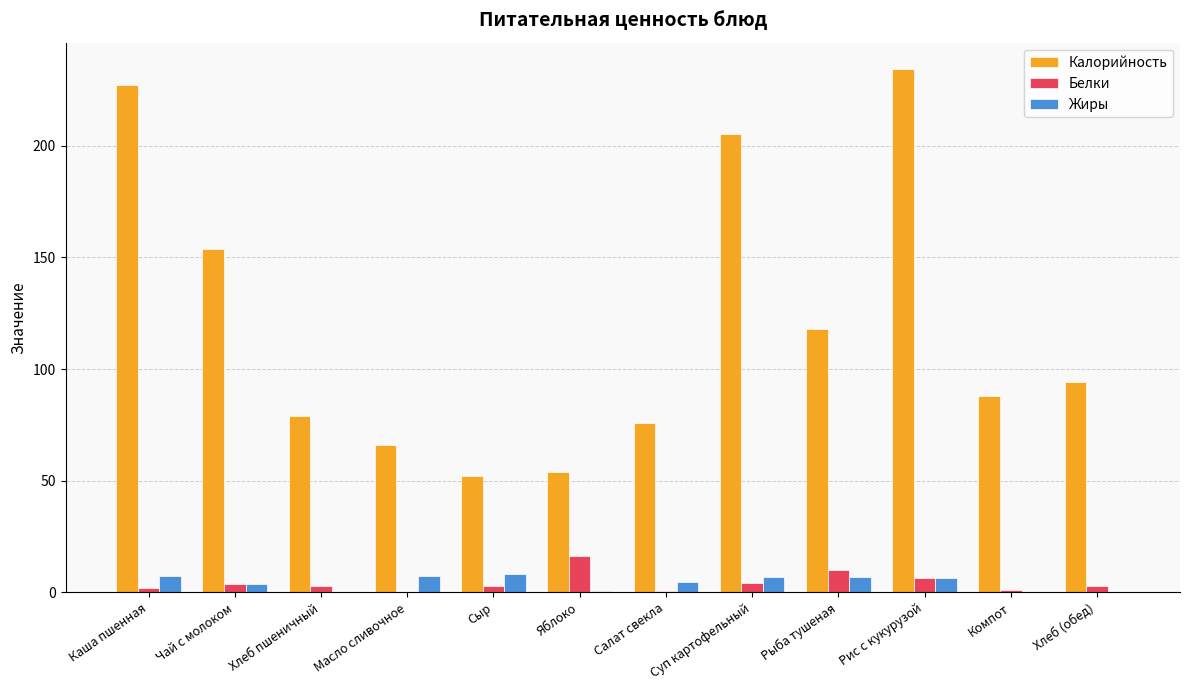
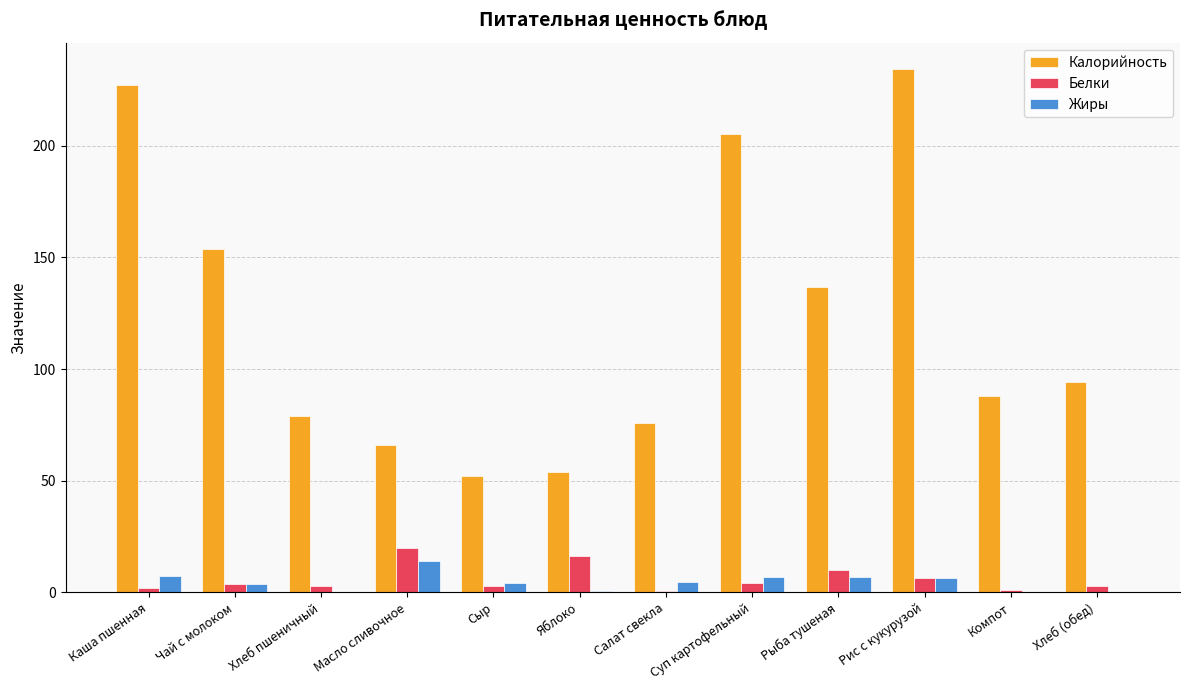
Белки, Масло сливочное: 0 -> 20
Жиры, Масло сливочное: 7 -> 14
Жиры, Сыр: 8 -> 4
Калорийность, Рыба тушеная: 118 -> 137
